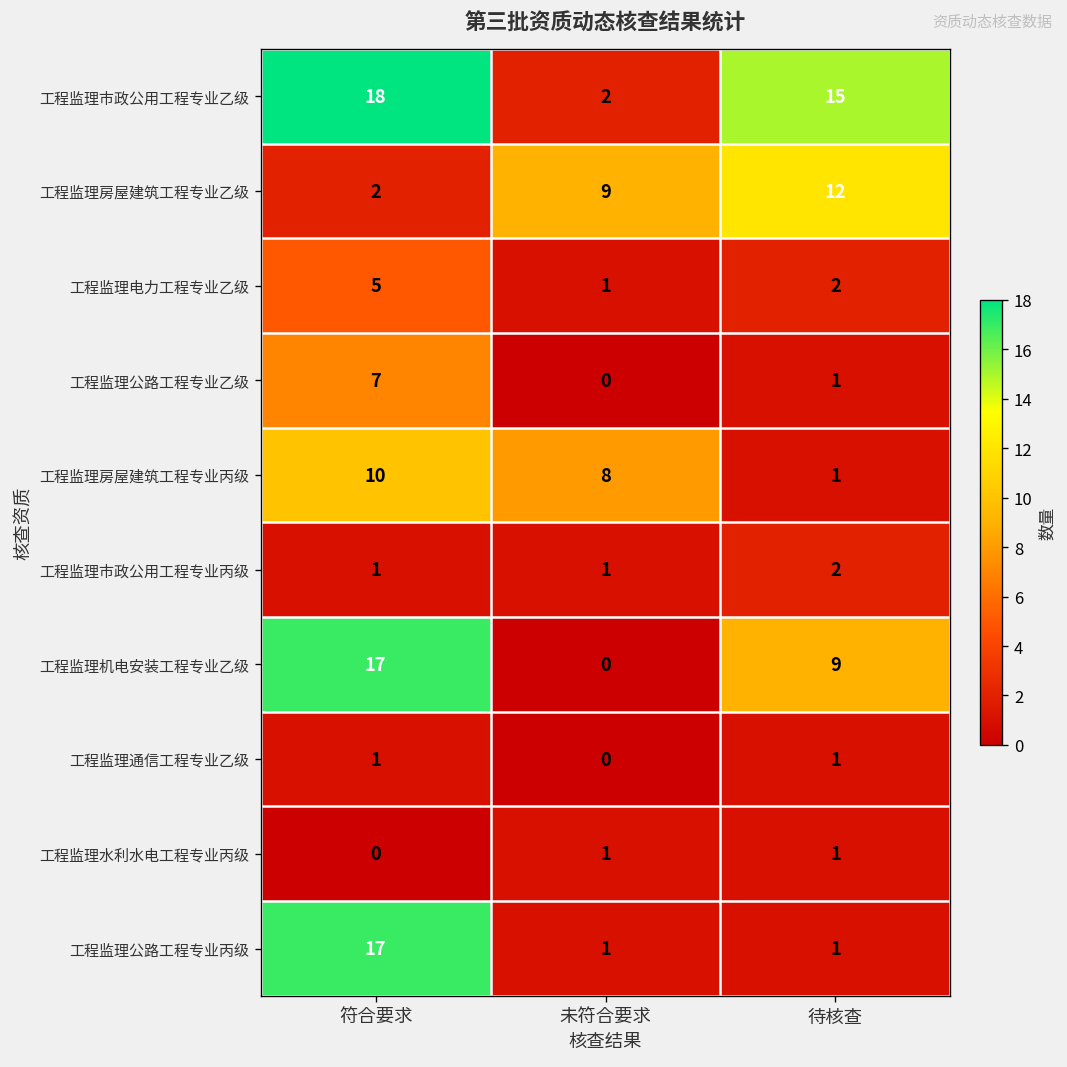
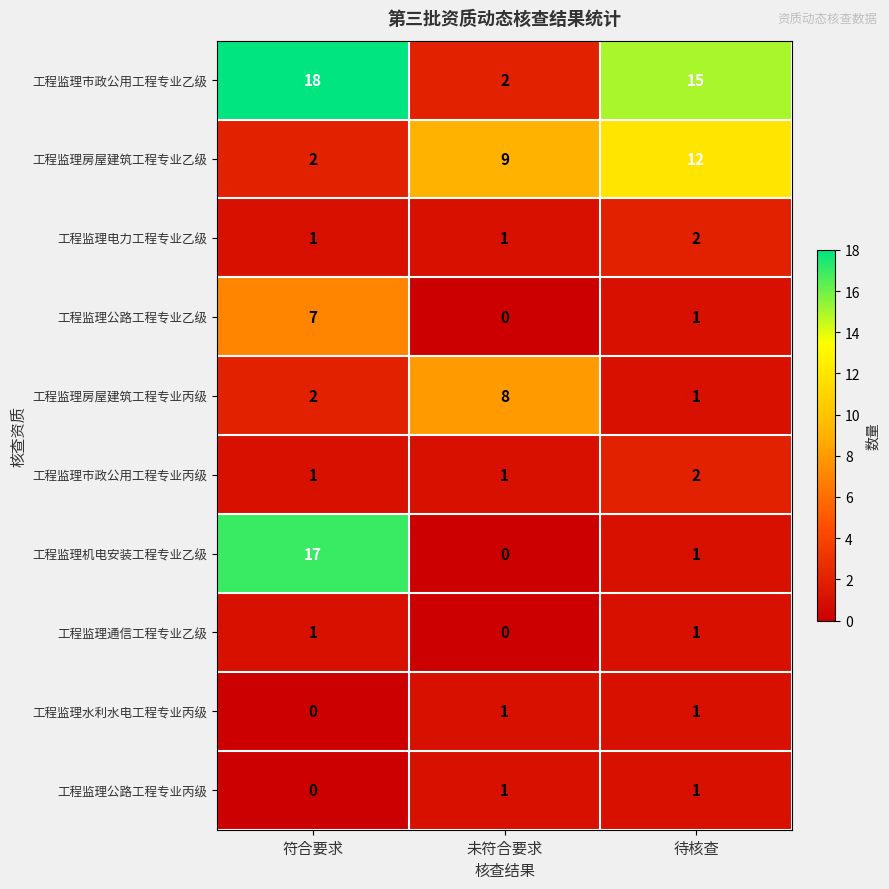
工程监理电力工程专业乙级, 符合要求: 5 -> 1
工程监理房屋建筑工程专业丙级, 符合要求: 10 -> 2
工程监理机电安装工程专业乙级, 待核查: 9 -> 1
工程监理公路工程专业丙级, 符合要求: 17 -> 0
